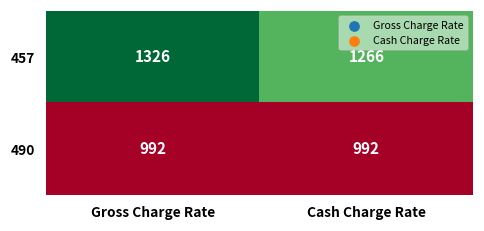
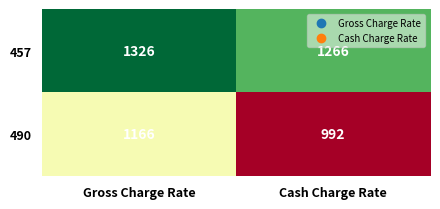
490, Gross Charge Rate: 992 -> 1166
